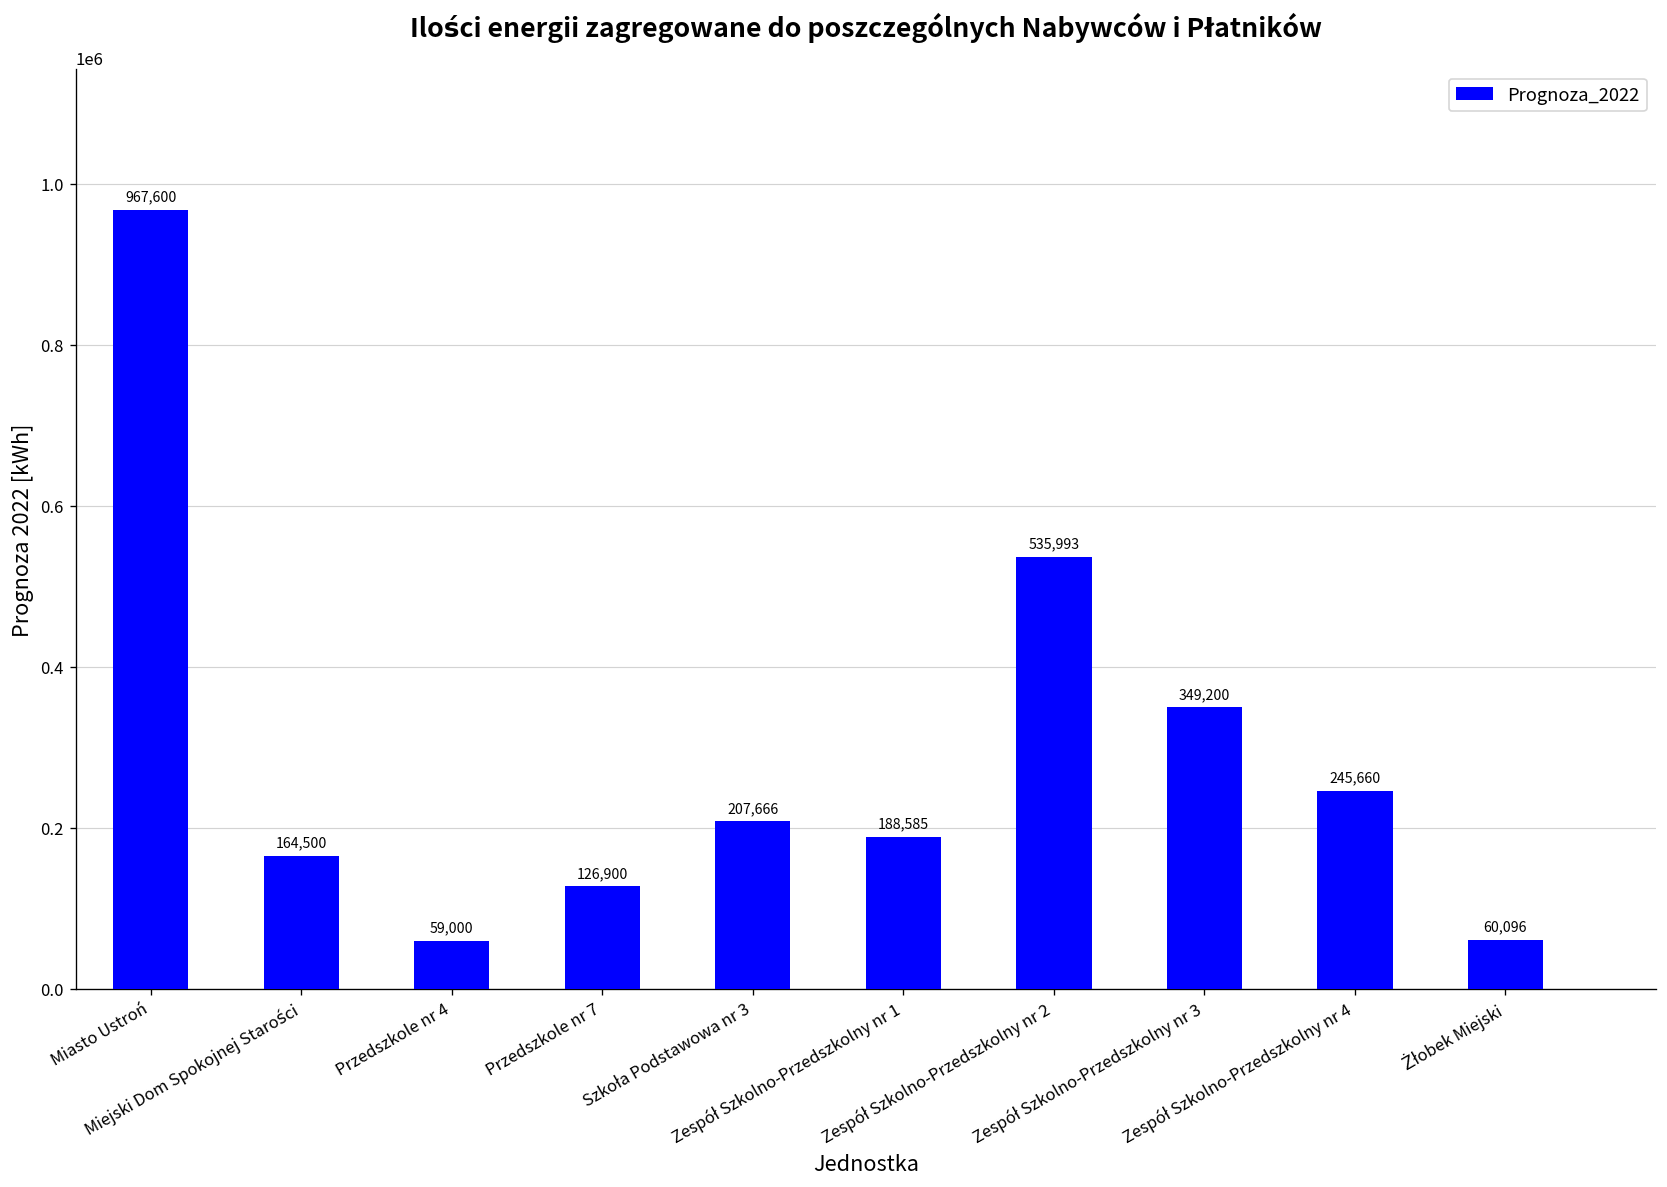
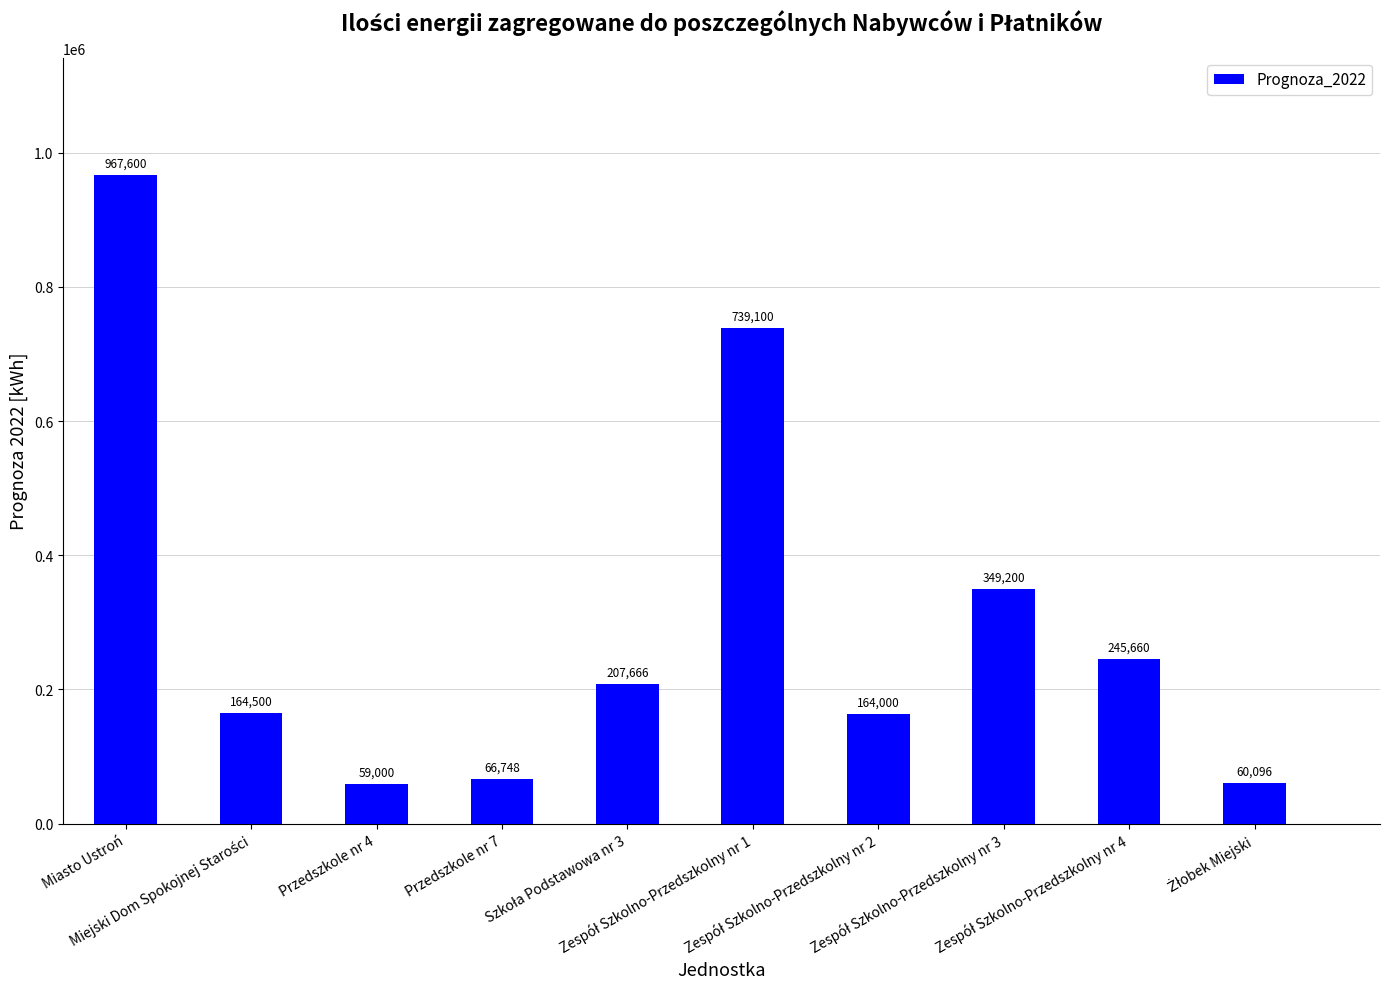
Przedszkole nr 7: 126,900 -> 66,748
Zespół Szkolno-Przedszkolny nr 1: 188,585 -> 739,100
Zespół Szkolno-Przedszkolny nr 2: 535,993 -> 164,000
